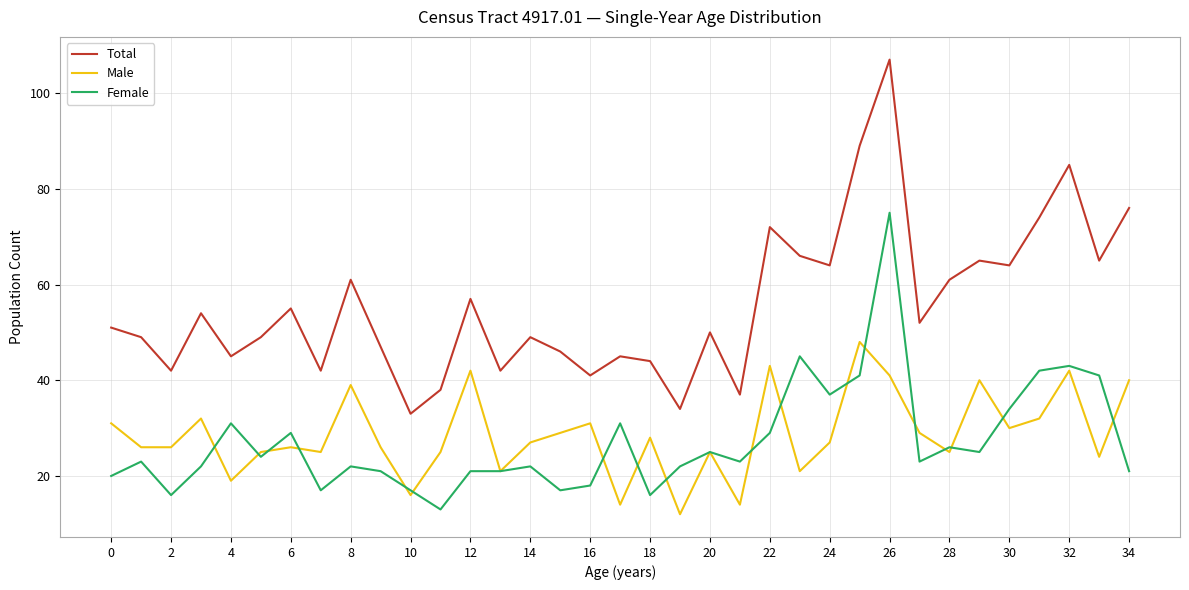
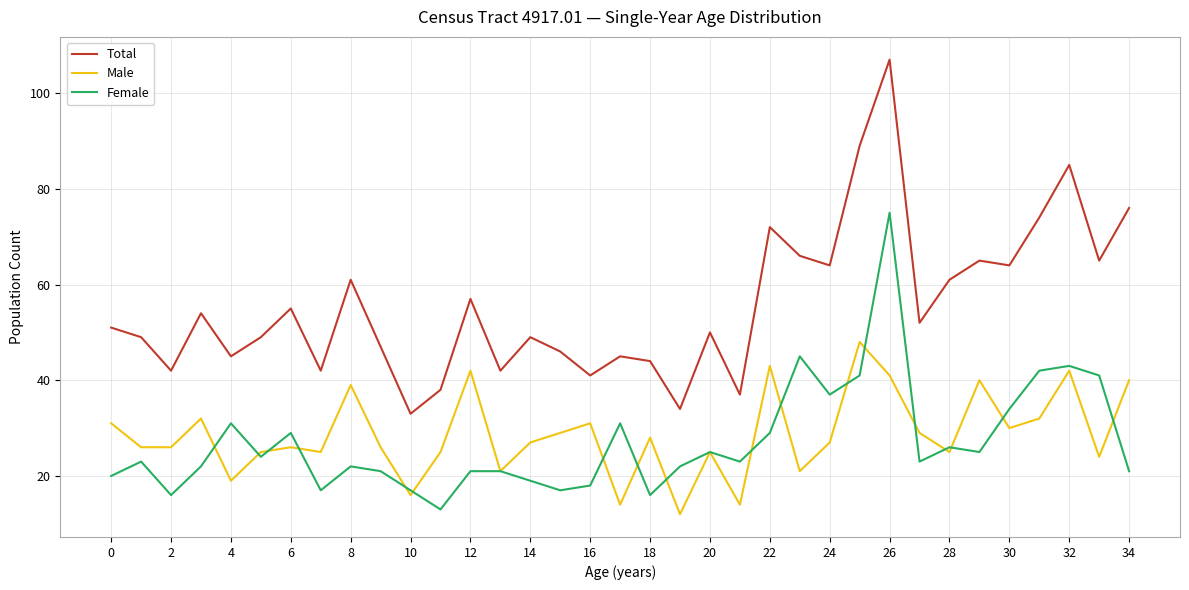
Female, 14: 22 -> 19
